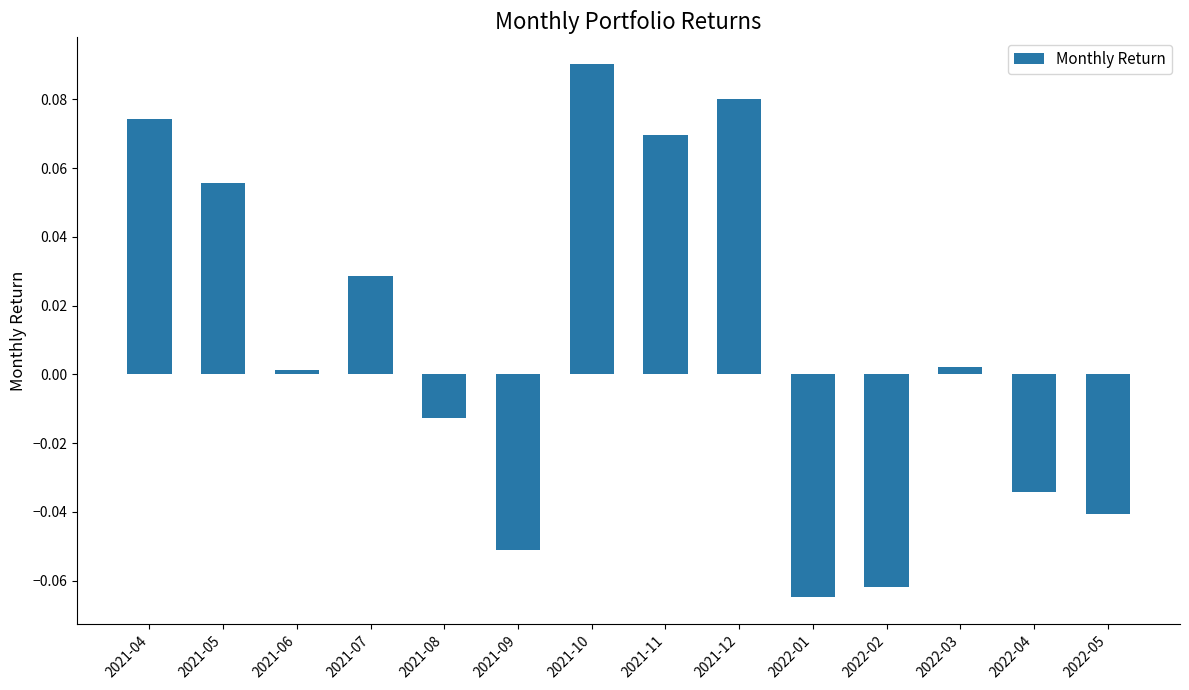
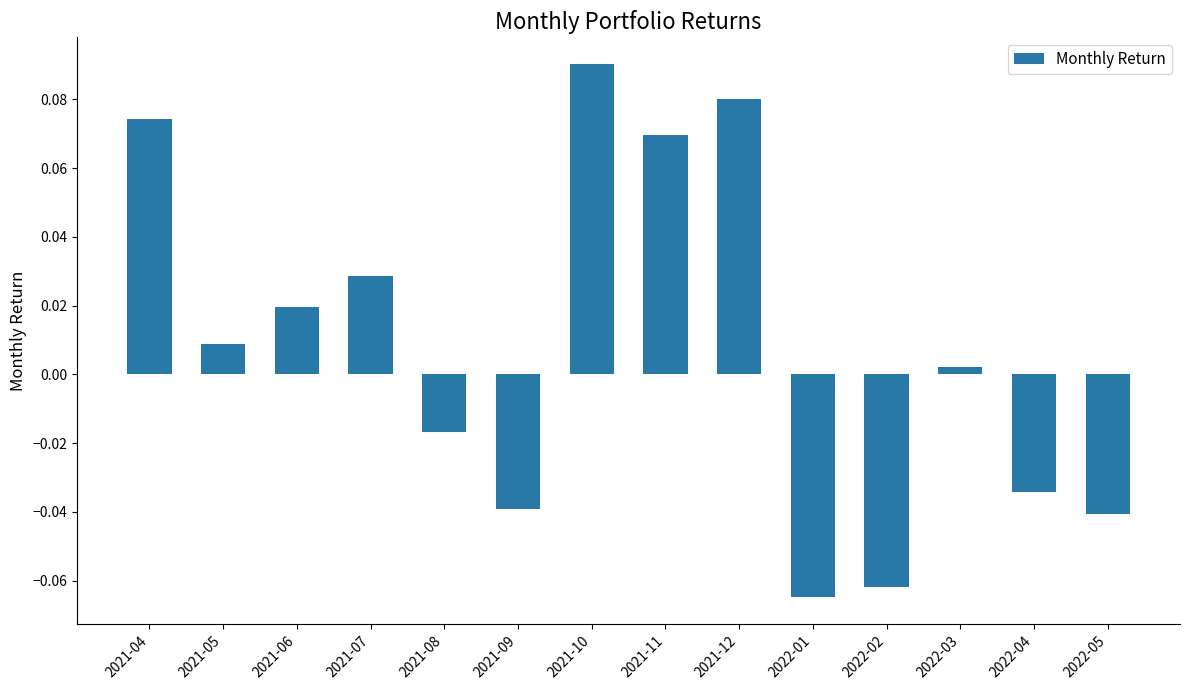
2021-05: 0.056 -> 0.009
2021-06: 0.001 -> 0.020
2021-08: -0.013 -> -0.017
2021-09: -0.051 -> -0.039
